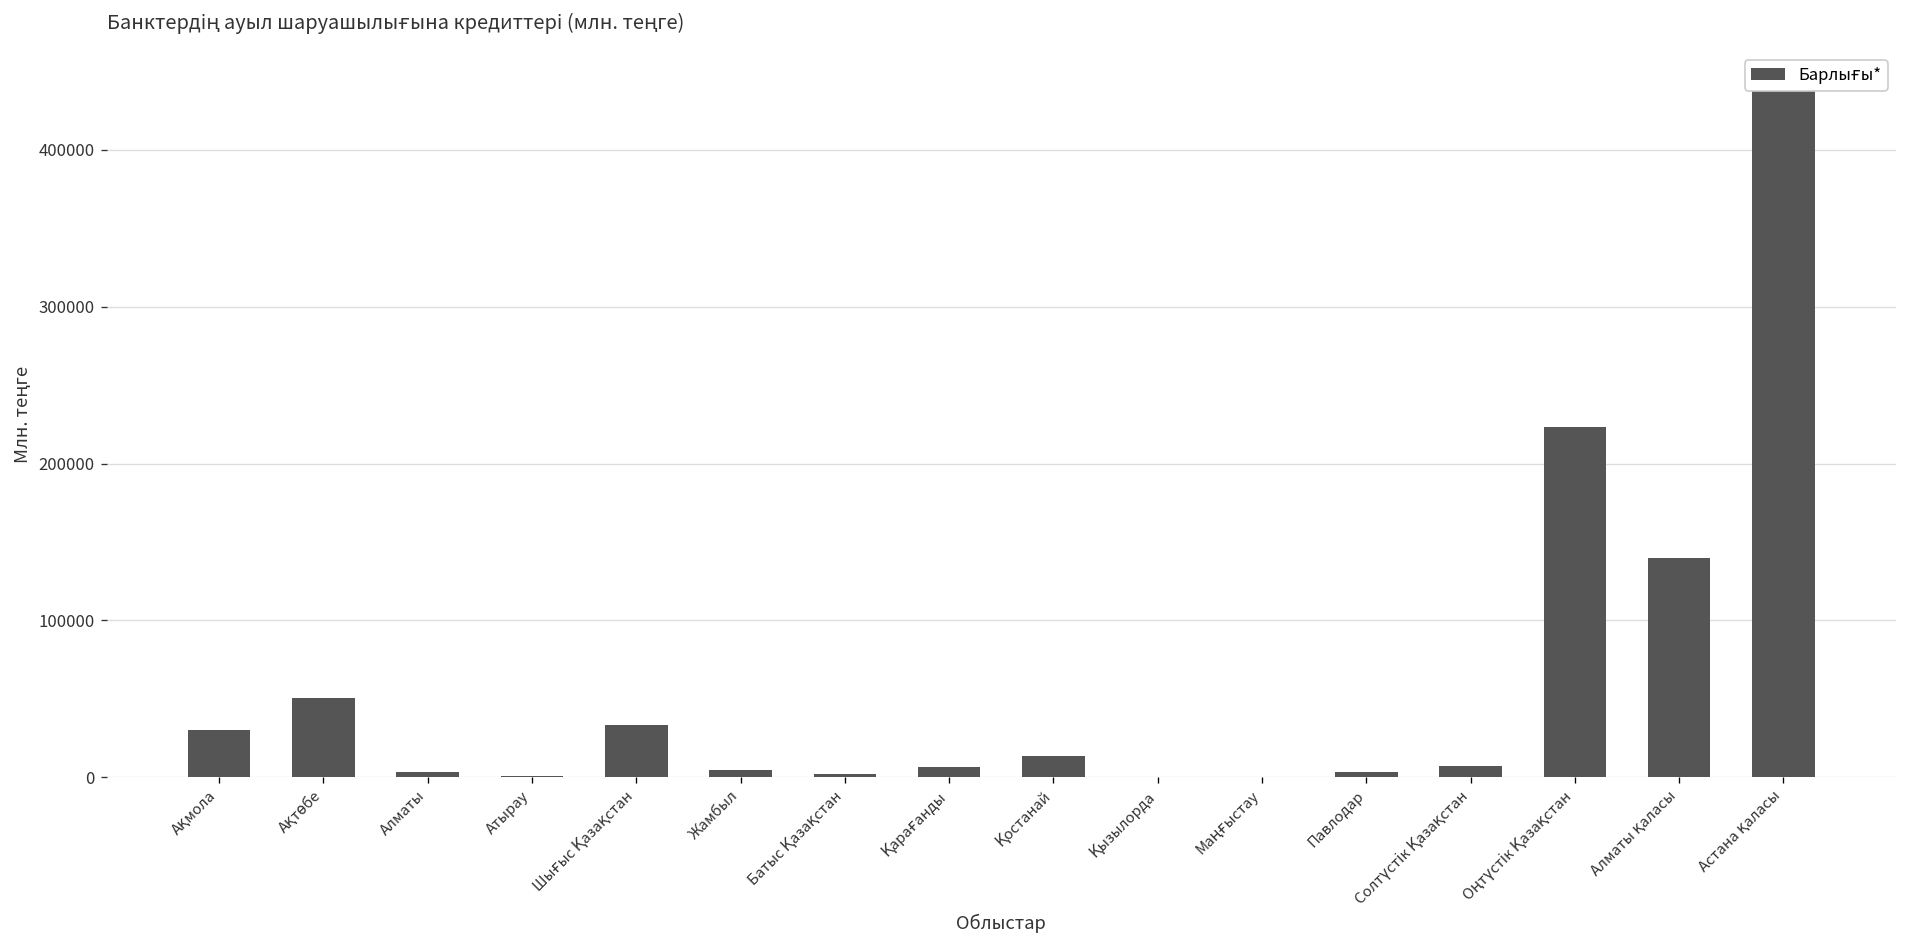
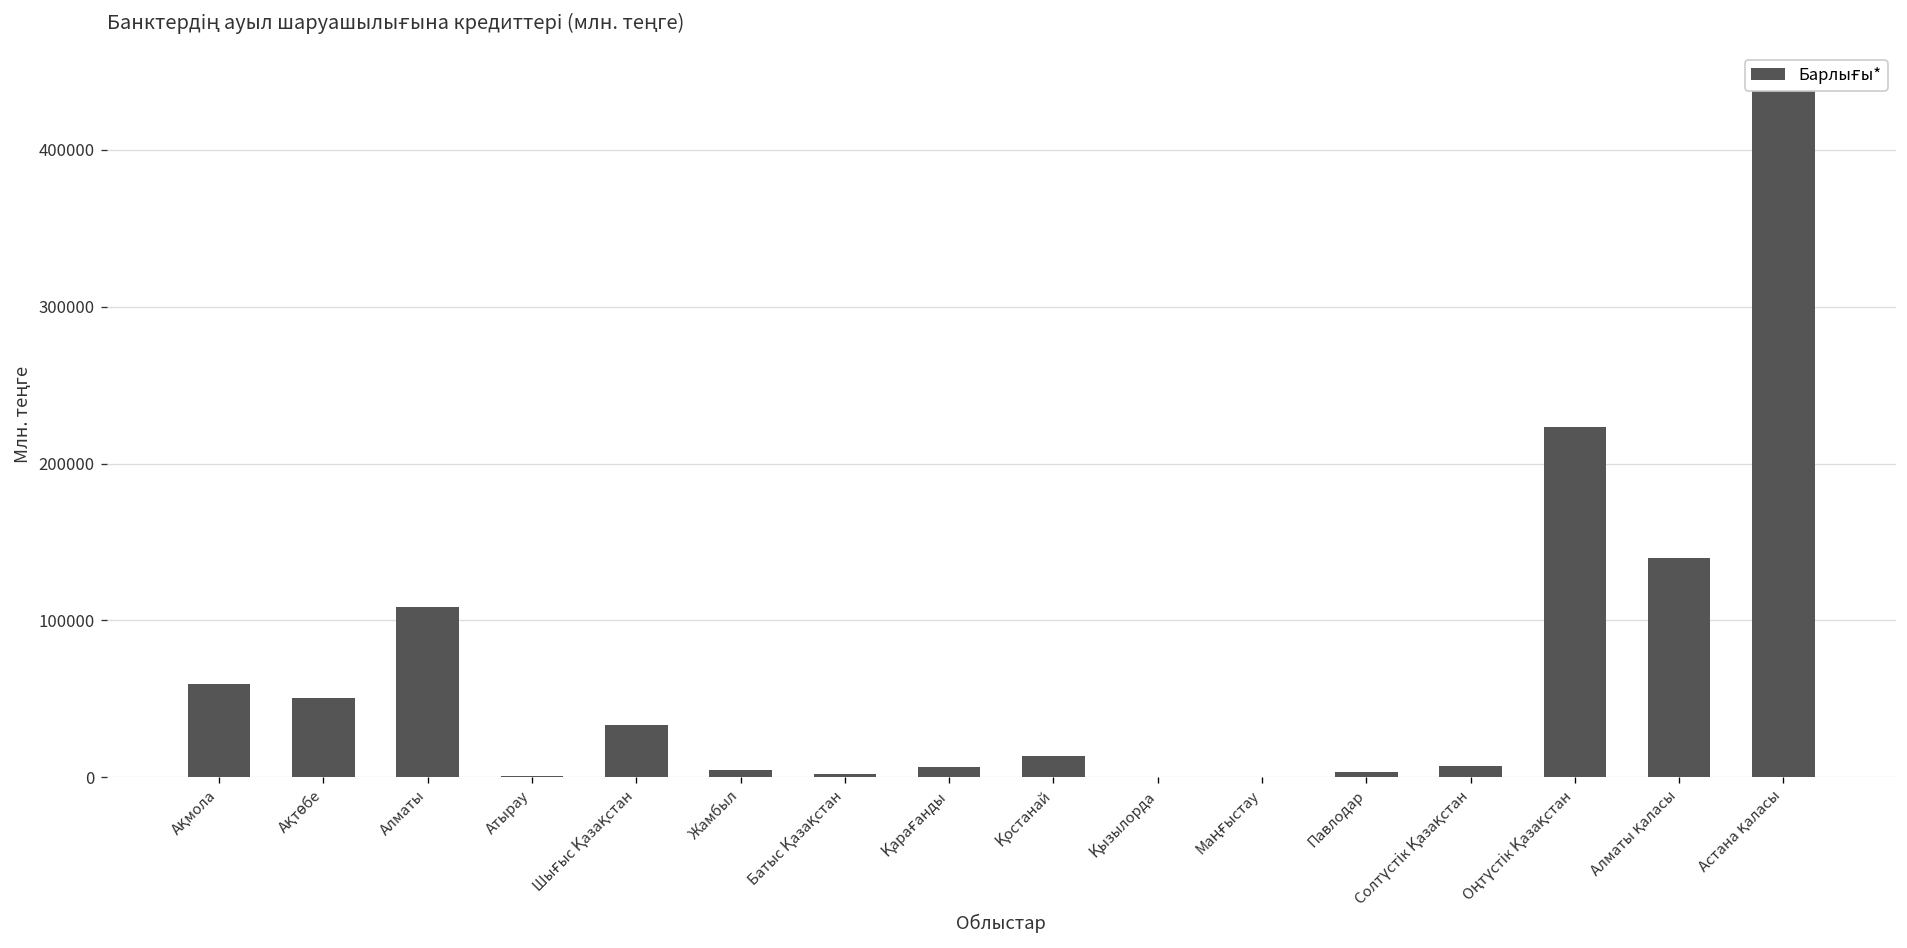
Ақмола: 30000 -> 59000
Алматы: 3000 -> 109000
